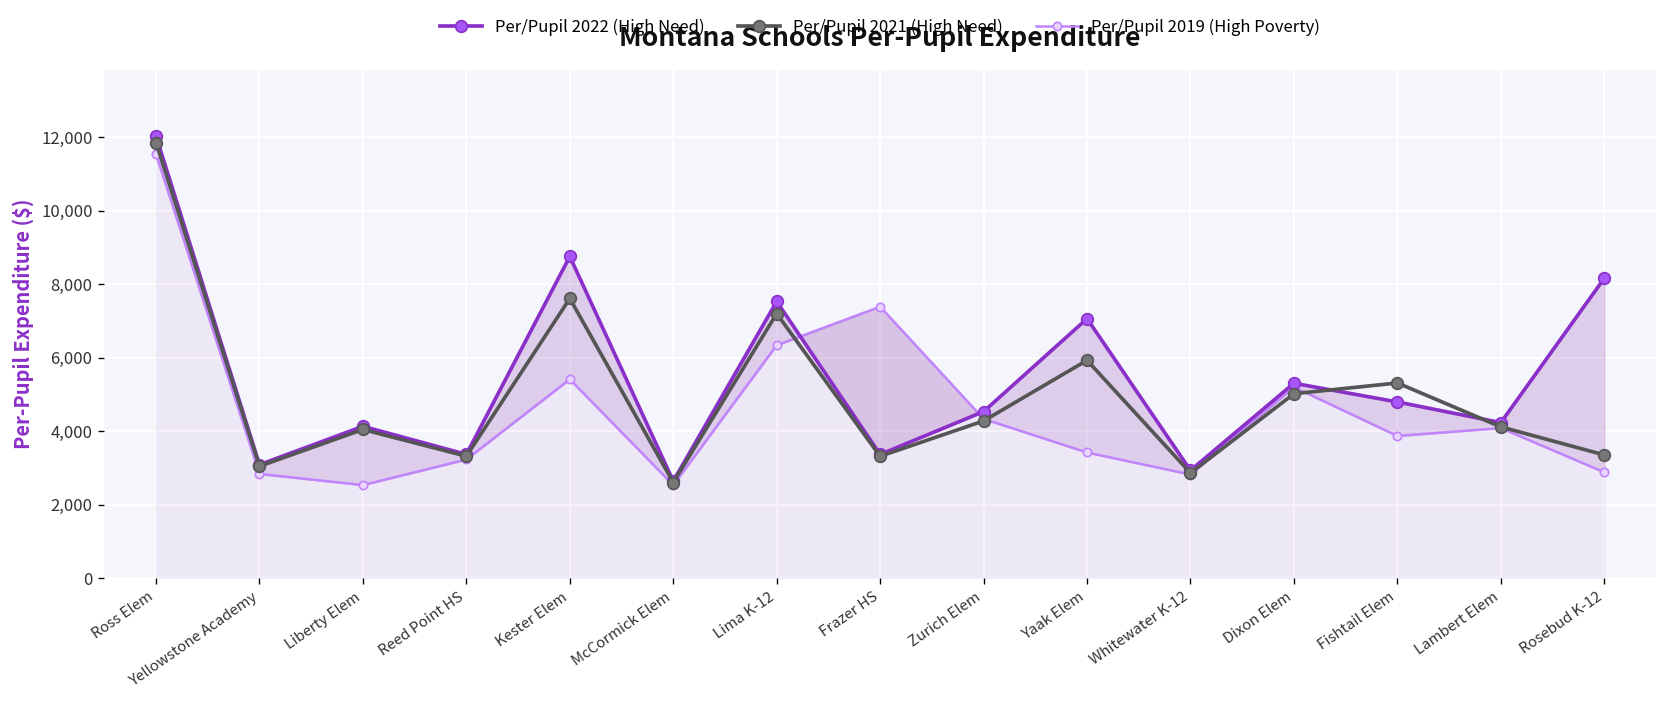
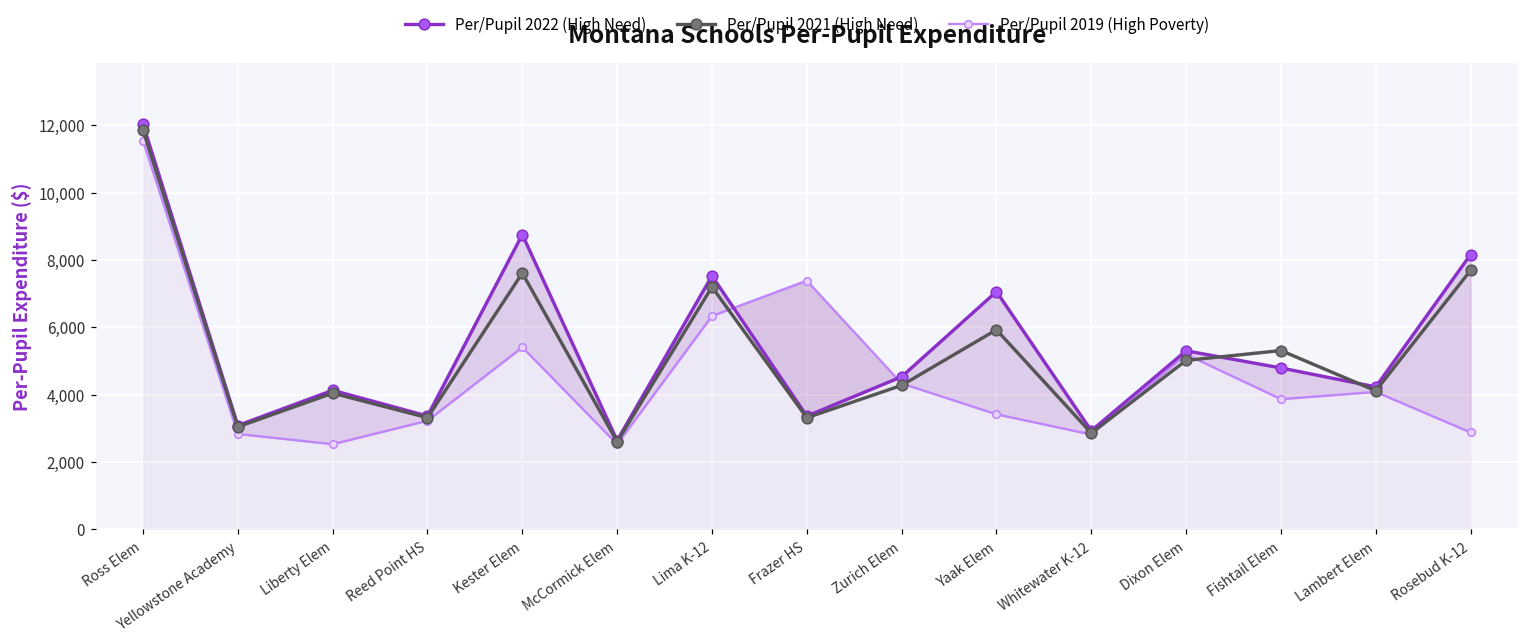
Per/Pupil 2021 (High Need), Rosebud K-12: 3,400 -> 7,700
